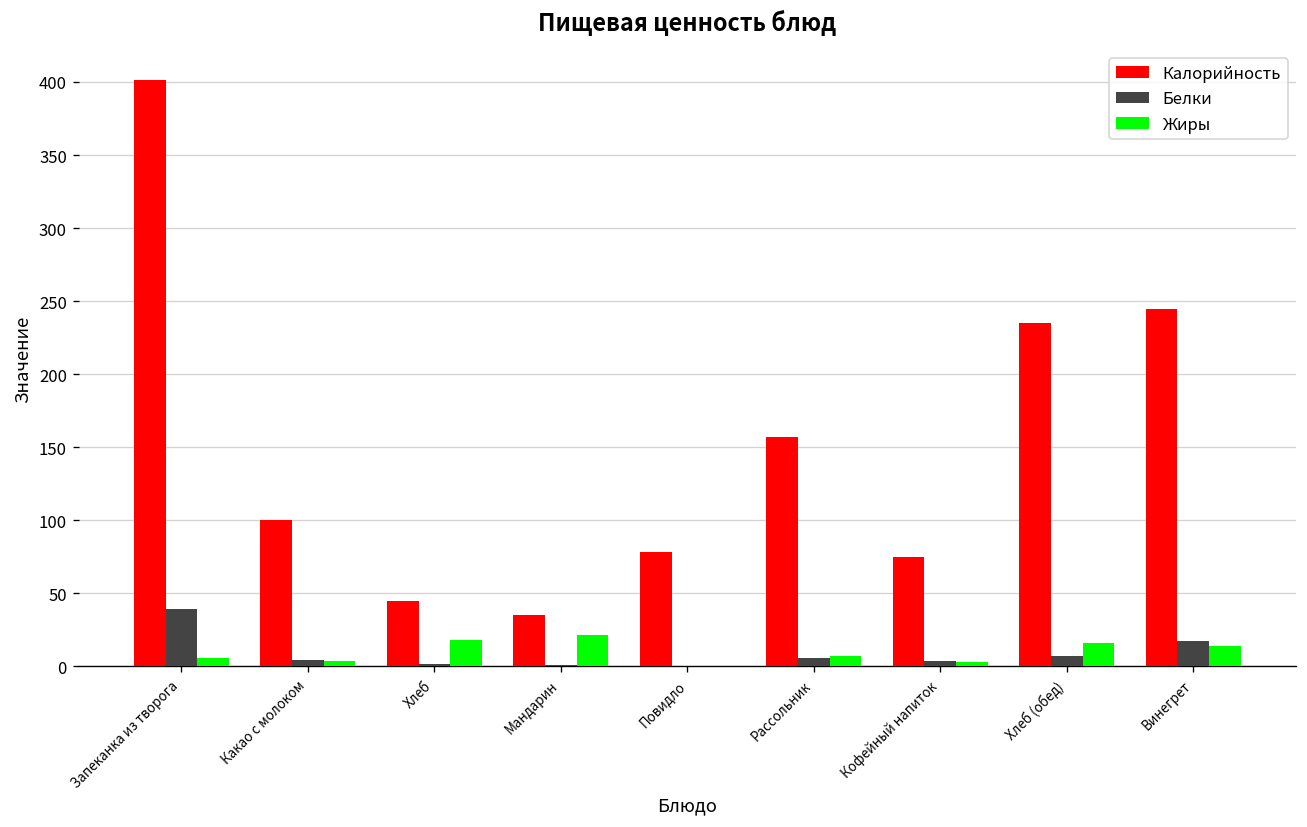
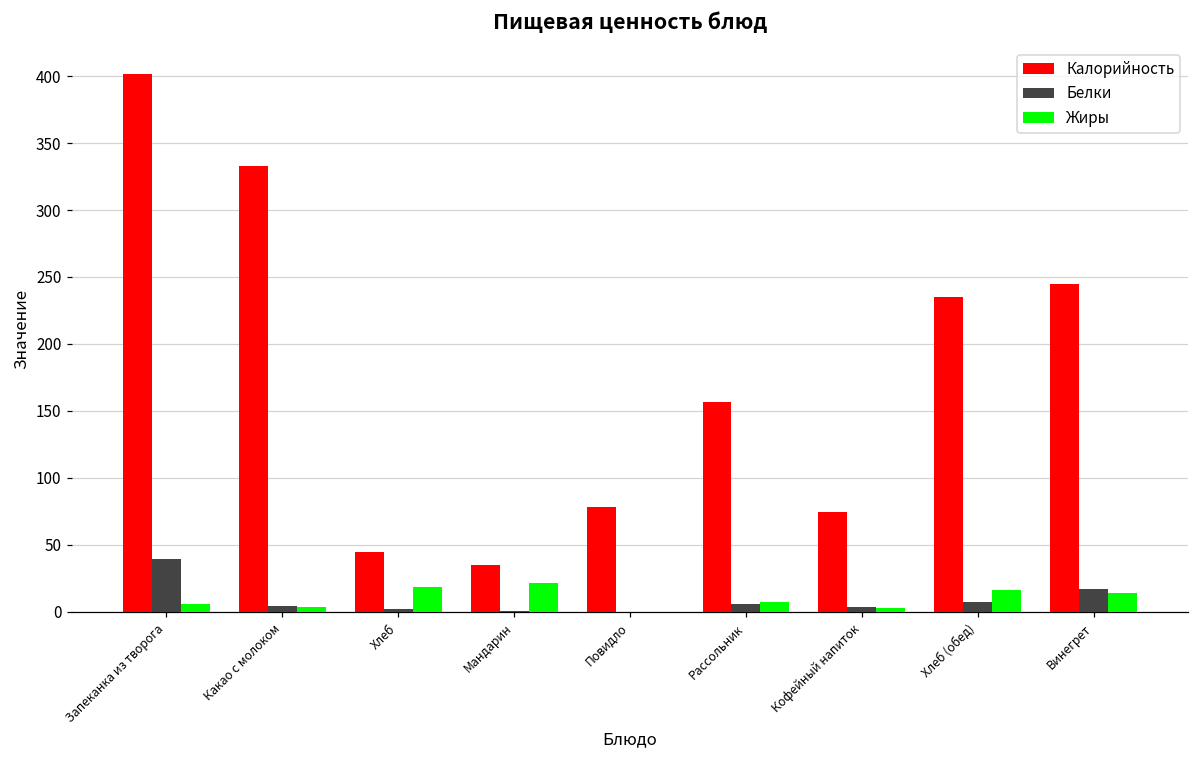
Калорийность, Какао с молоком: 100 -> 333
